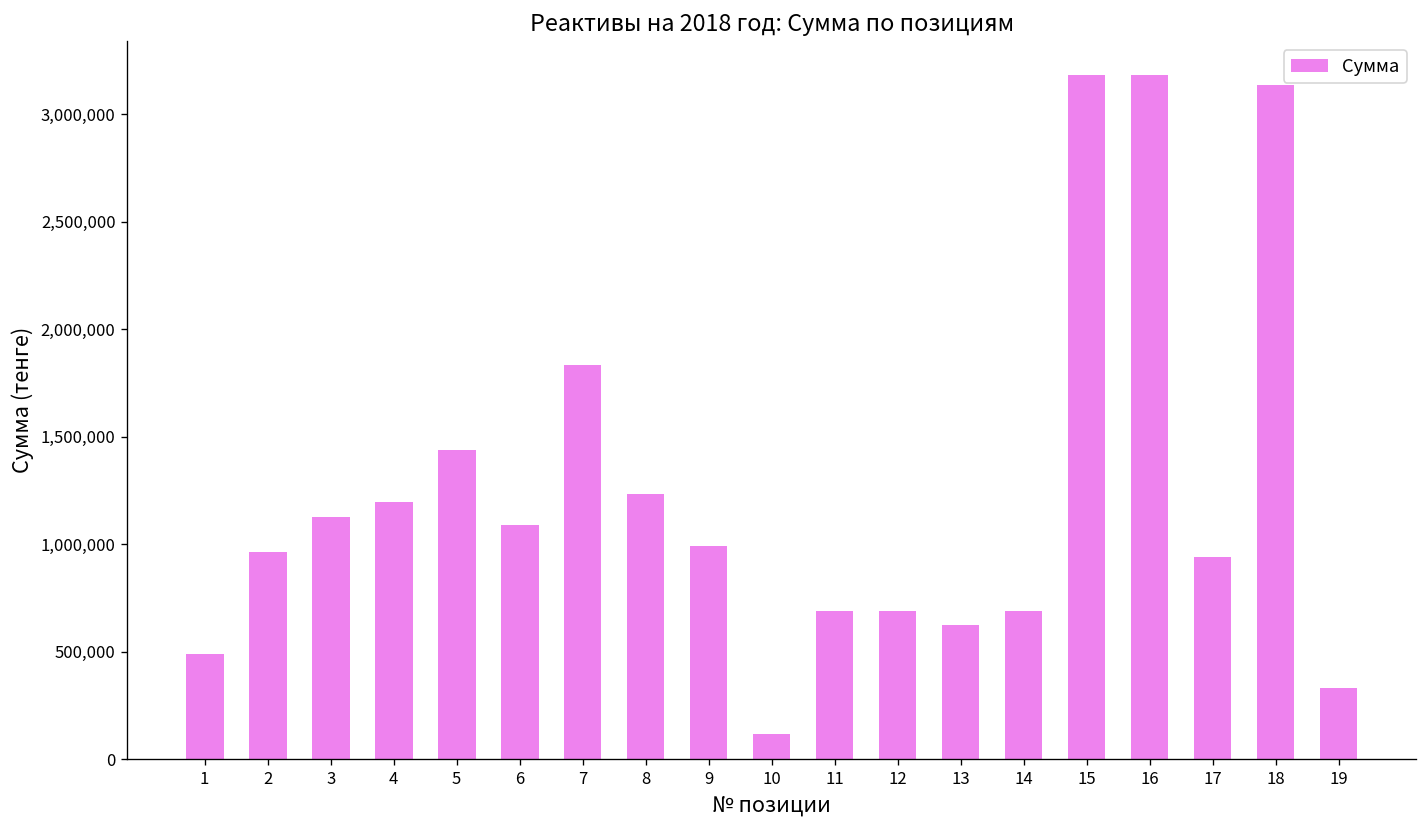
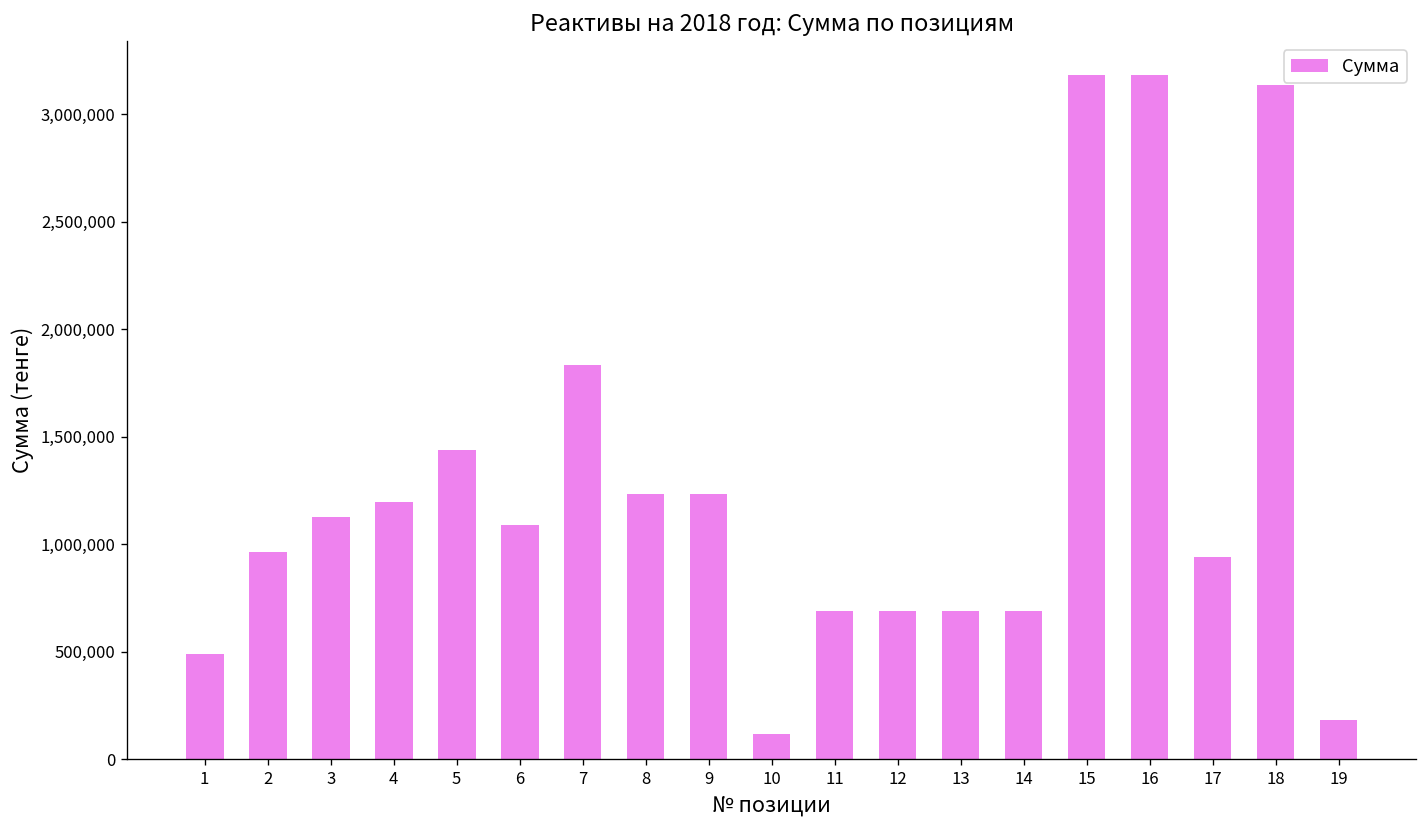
9: 990,000 -> 1,230,000
13: 630,000 -> 690,000
19: 330,000 -> 180,000
